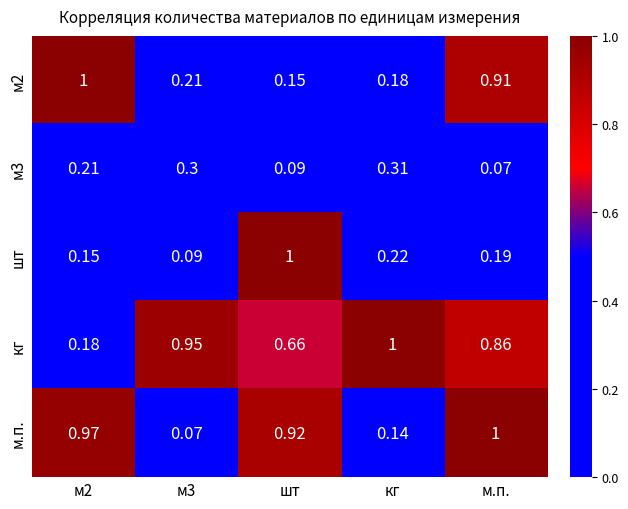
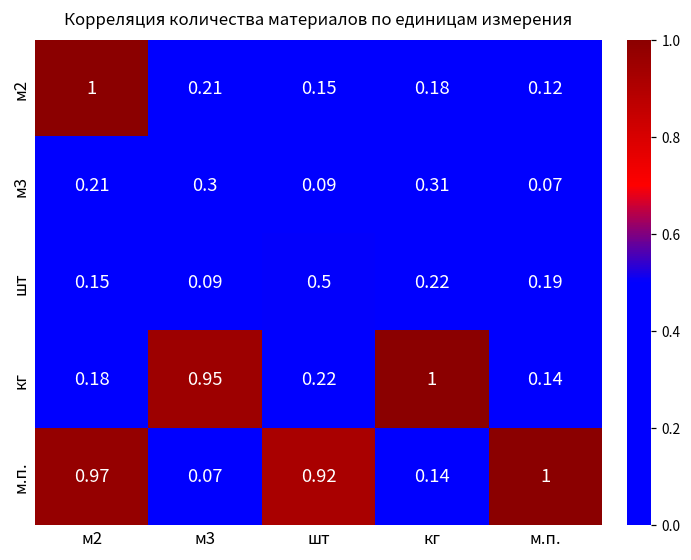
м2, м.п.: 0.91 -> 0.12
шт, шт: 1 -> 0.5
кг, шт: 0.66 -> 0.22
кг, м.п.: 0.86 -> 0.14
